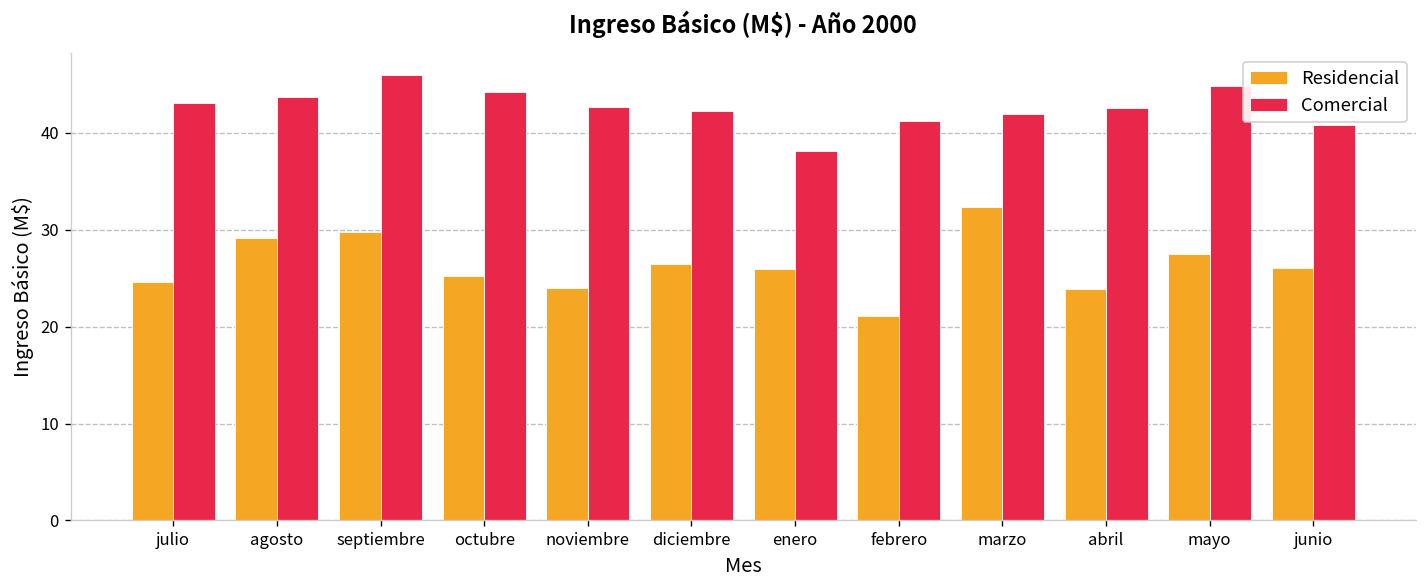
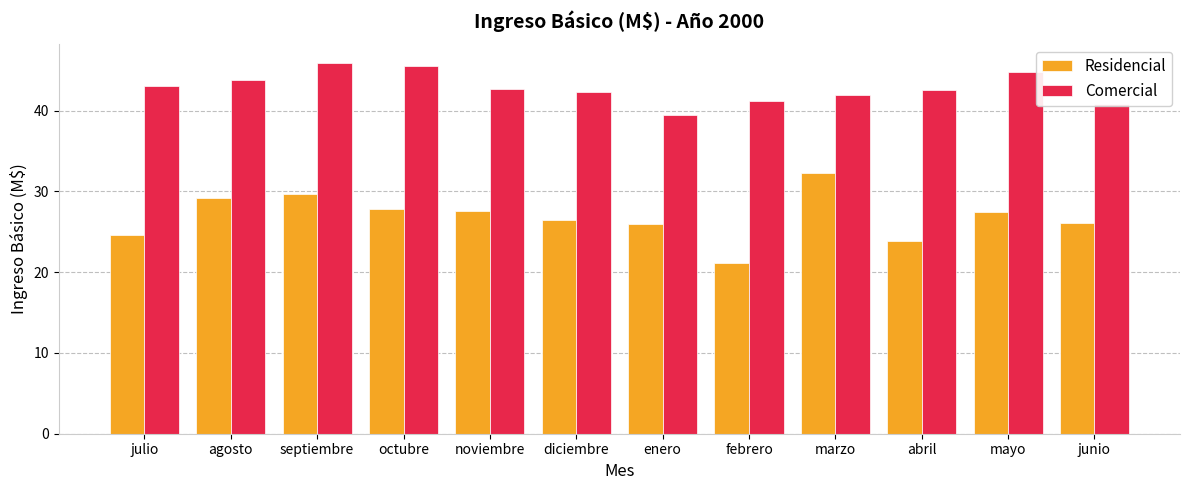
Residencial, octubre: 25 -> 28
Comercial, octubre: 44 -> 45
Residencial, noviembre: 24 -> 28
Comercial, enero: 38 -> 39
